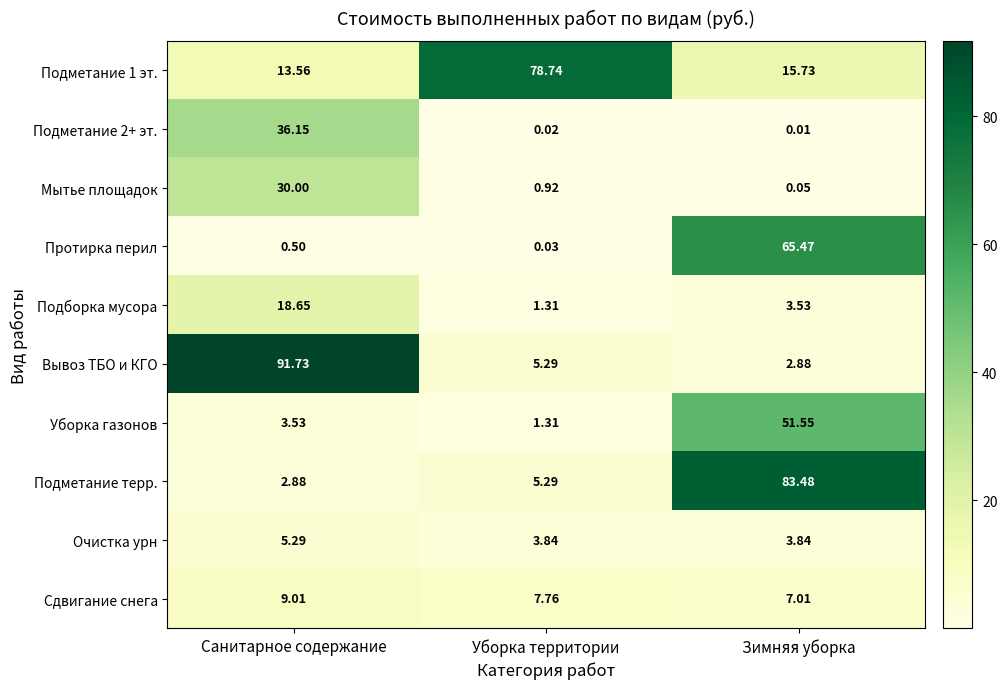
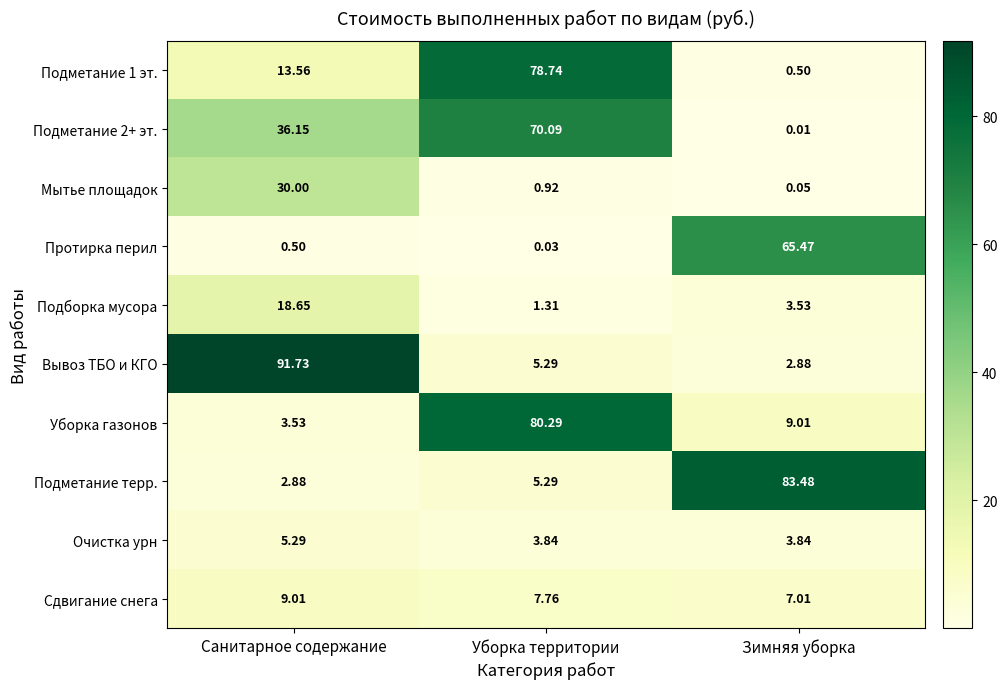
Подметание 1 эт., Зимняя уборка: 15.73 -> 0.50
Подметание 2+ эт., Уборка территории: 0.02 -> 70.09
Уборка газонов, Уборка территории: 1.31 -> 80.29
Уборка газонов, Зимняя уборка: 51.55 -> 9.01
